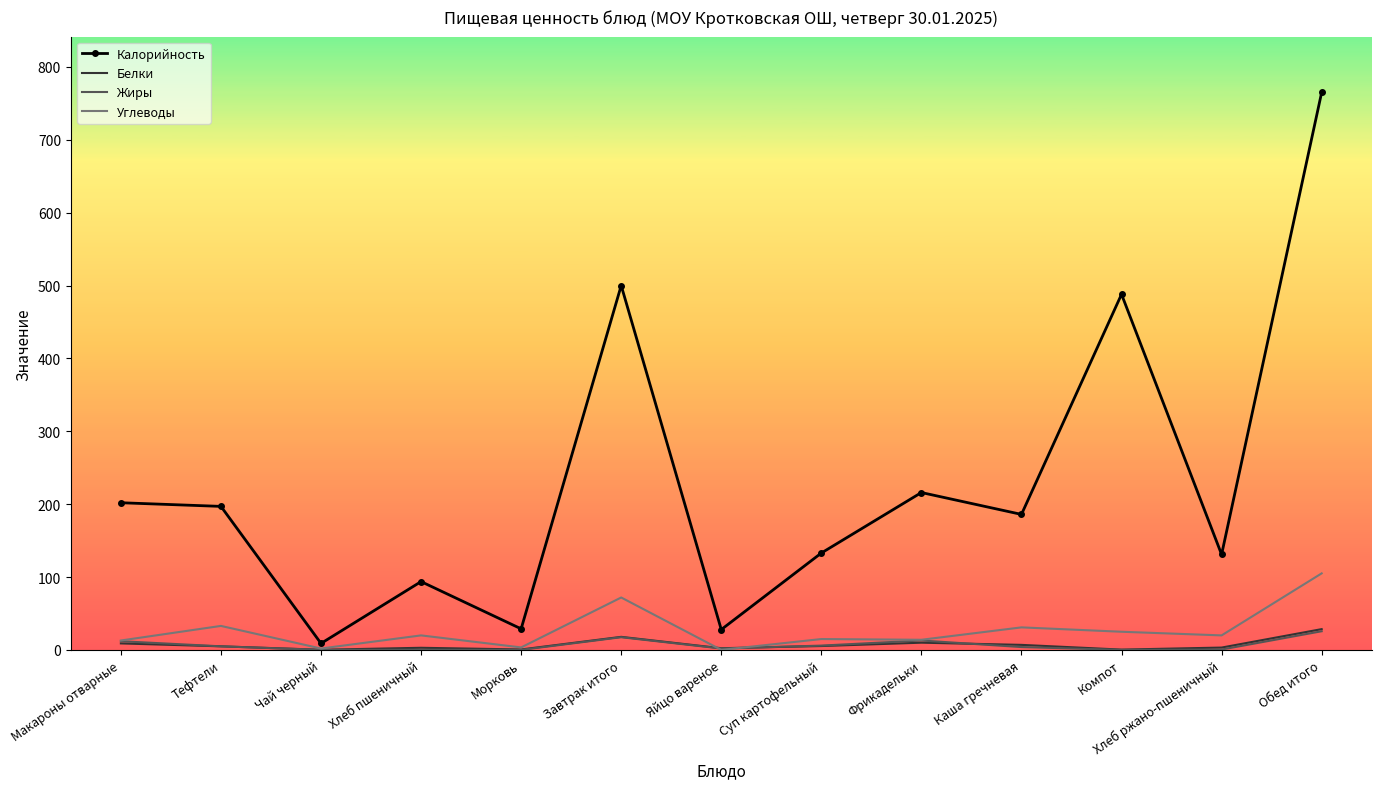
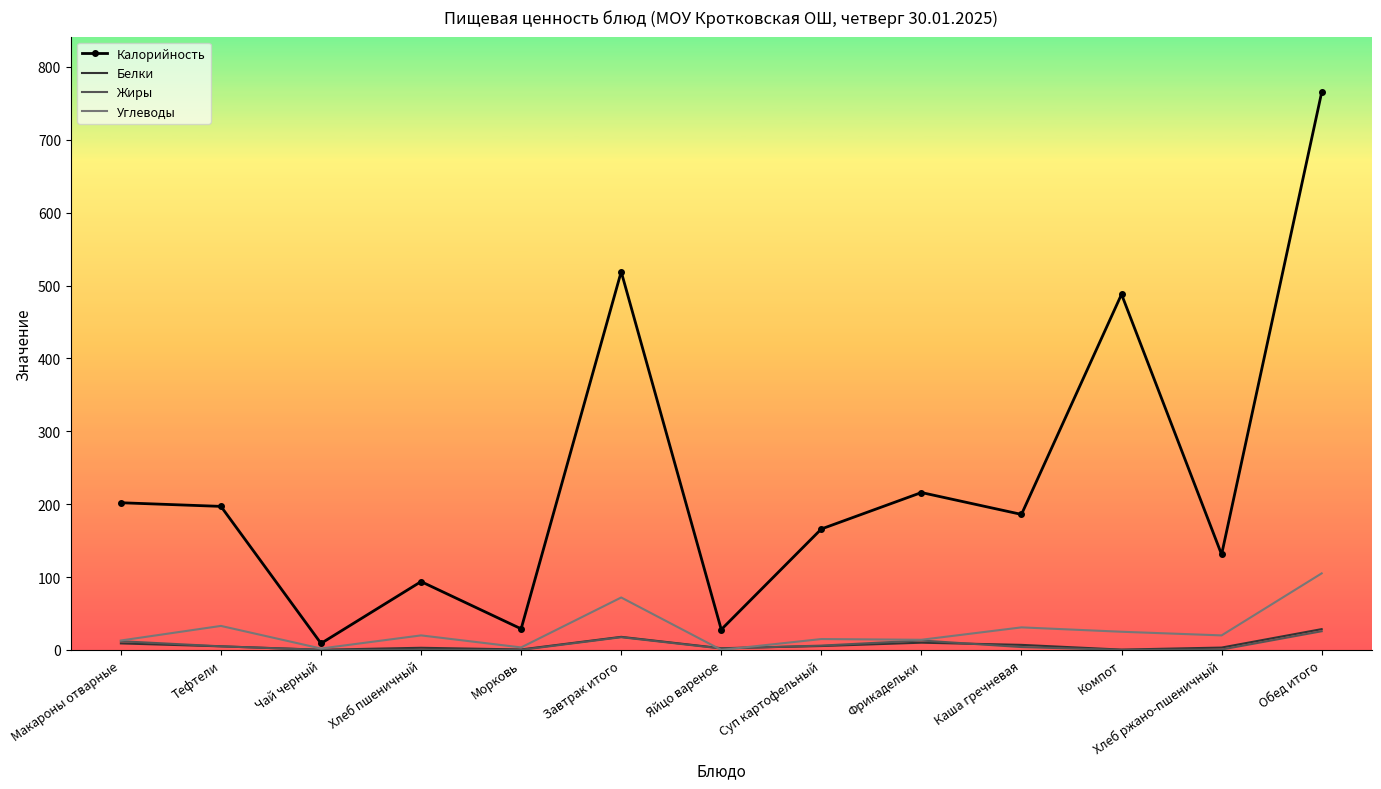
Калорийность, Завтрак итого: 500 -> 520
Калорийность, Суп картофельный: 130 -> 170
